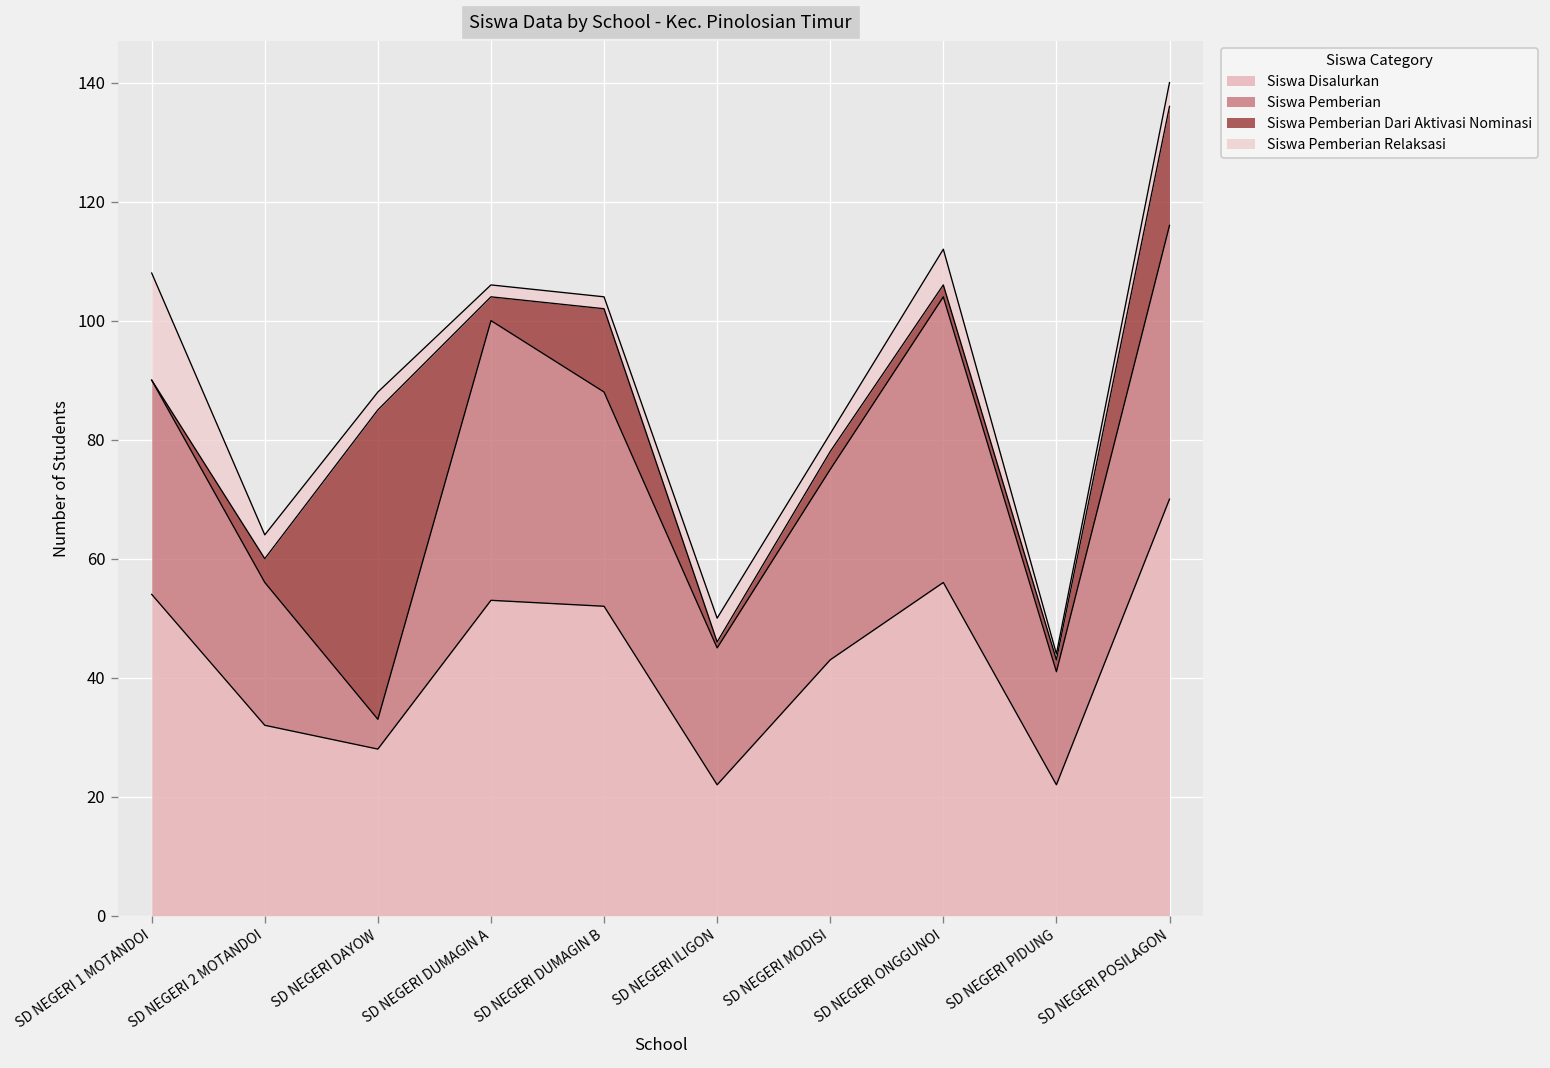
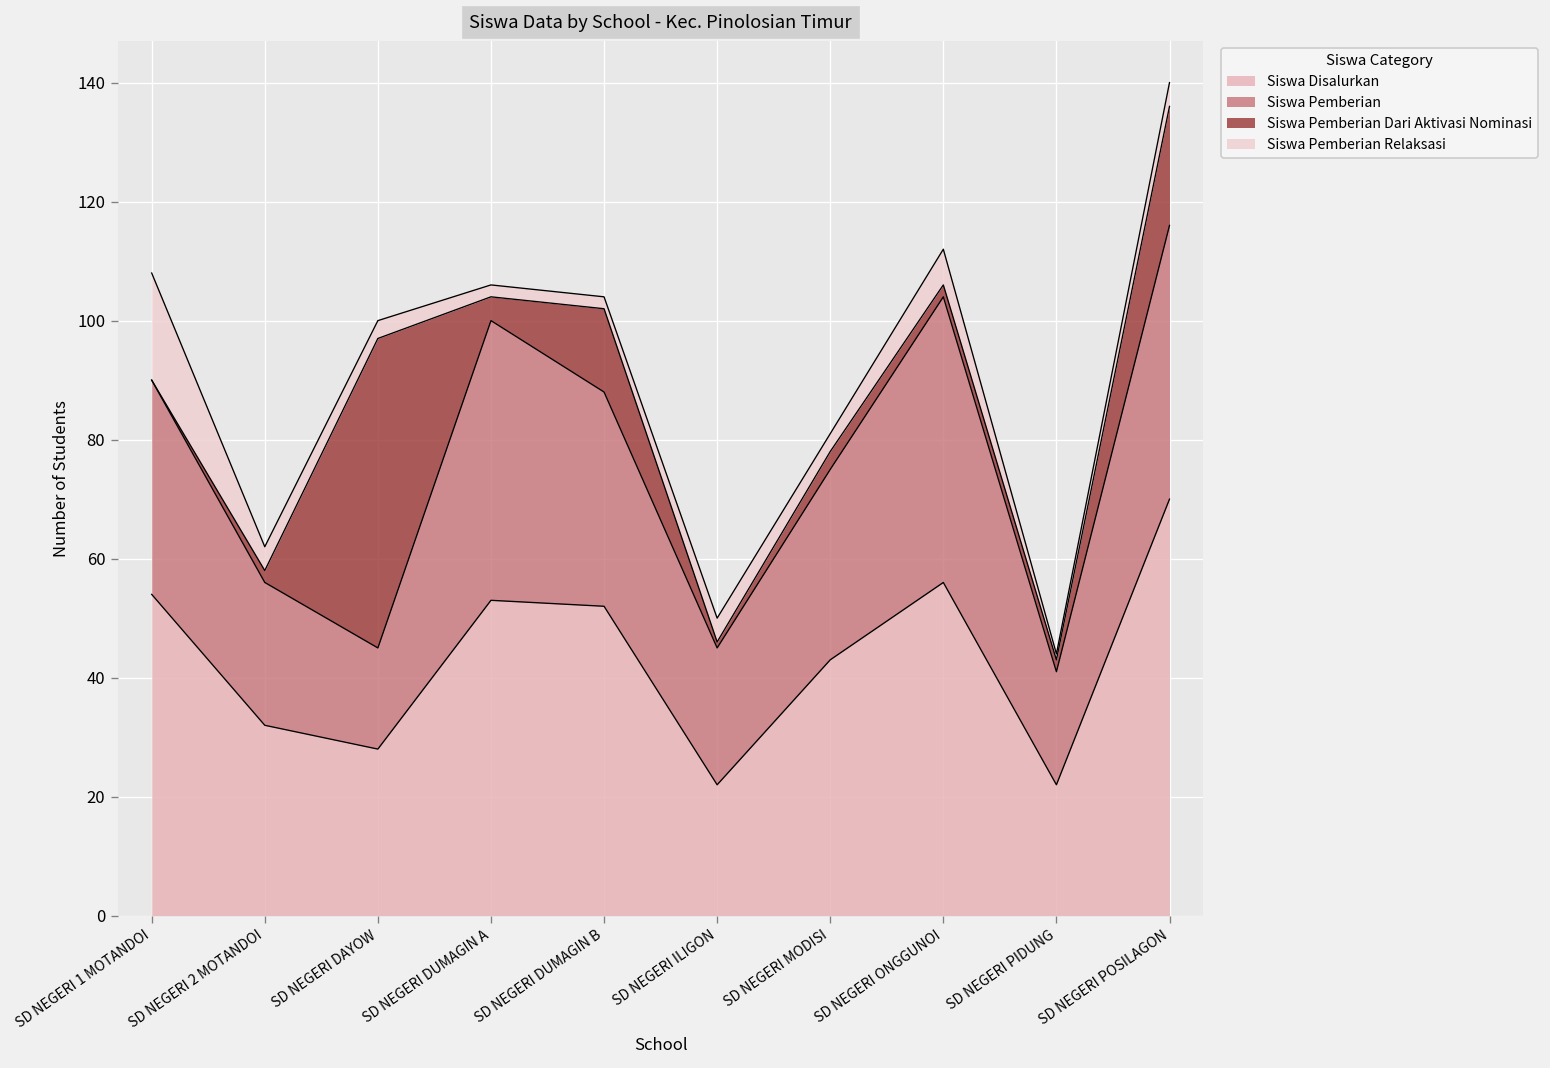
Siswa Pemberian Dari Aktivasi Nominasi, SD NEGERI 2 MOTANDOI: 4 -> 2
Siswa Pemberian, SD NEGERI DAYOW: 5 -> 17
